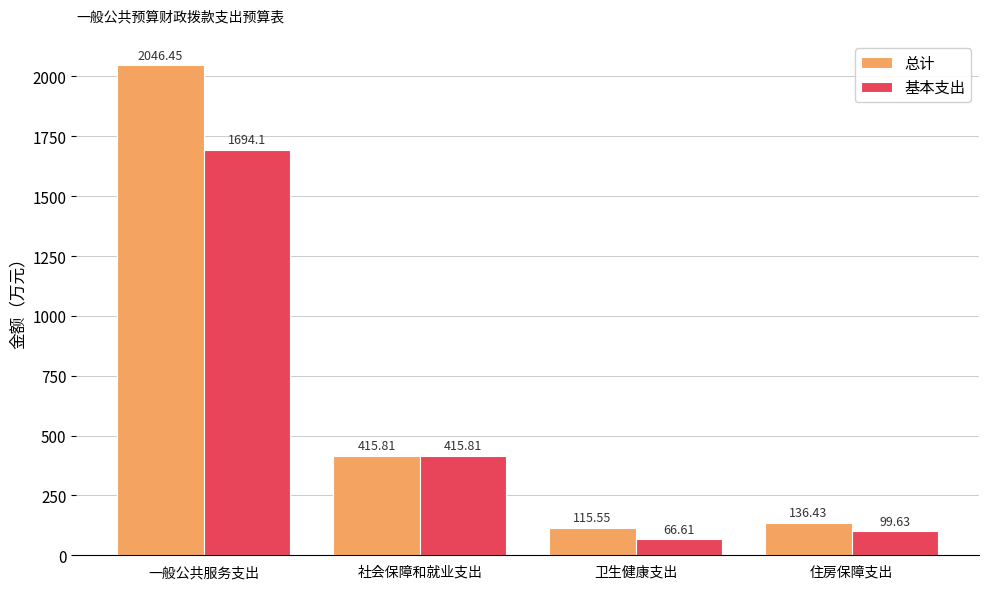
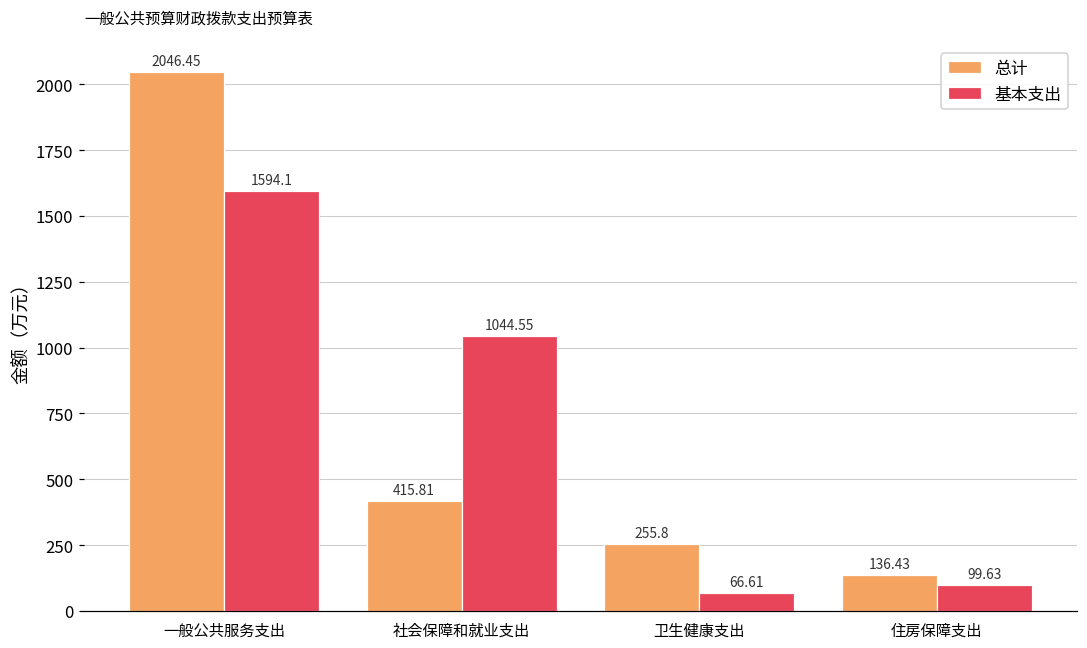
基本支出, 一般公共服务支出: 1694.1 -> 1594.1
基本支出, 社会保障和就业支出: 415.81 -> 1044.55
总计, 卫生健康支出: 115.55 -> 255.8
